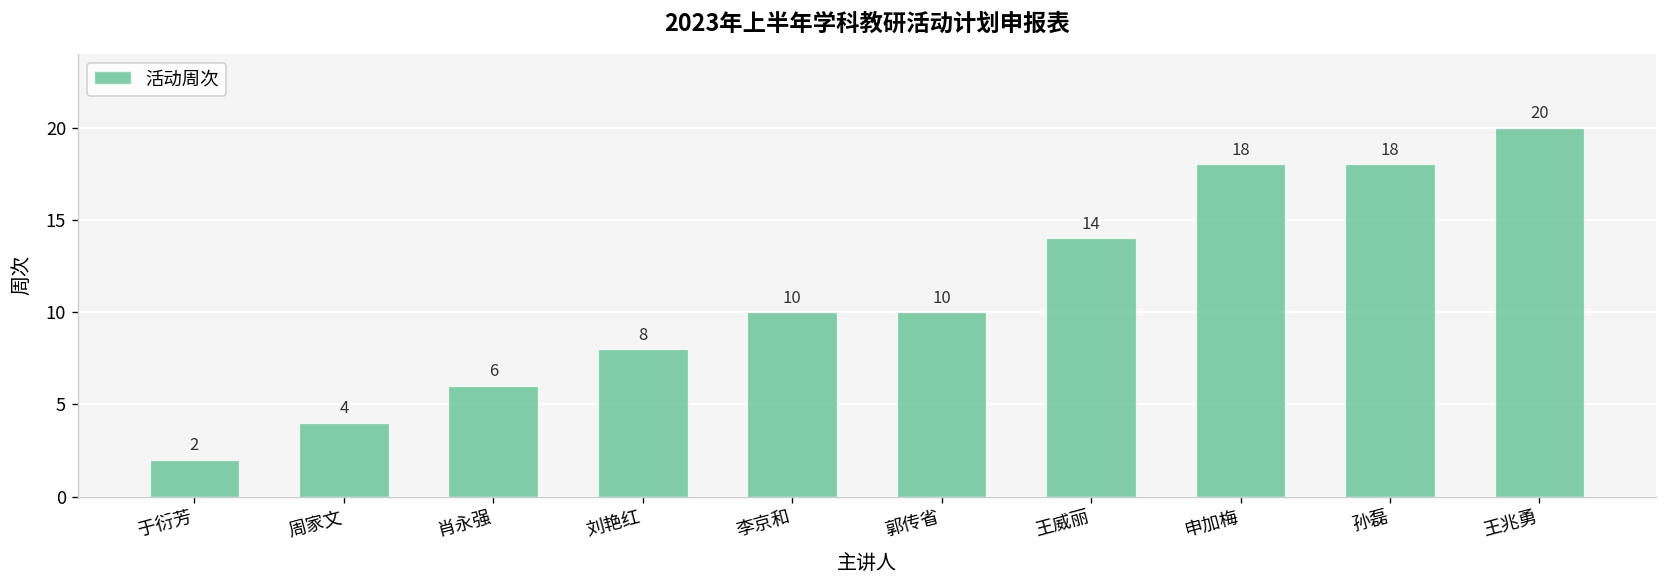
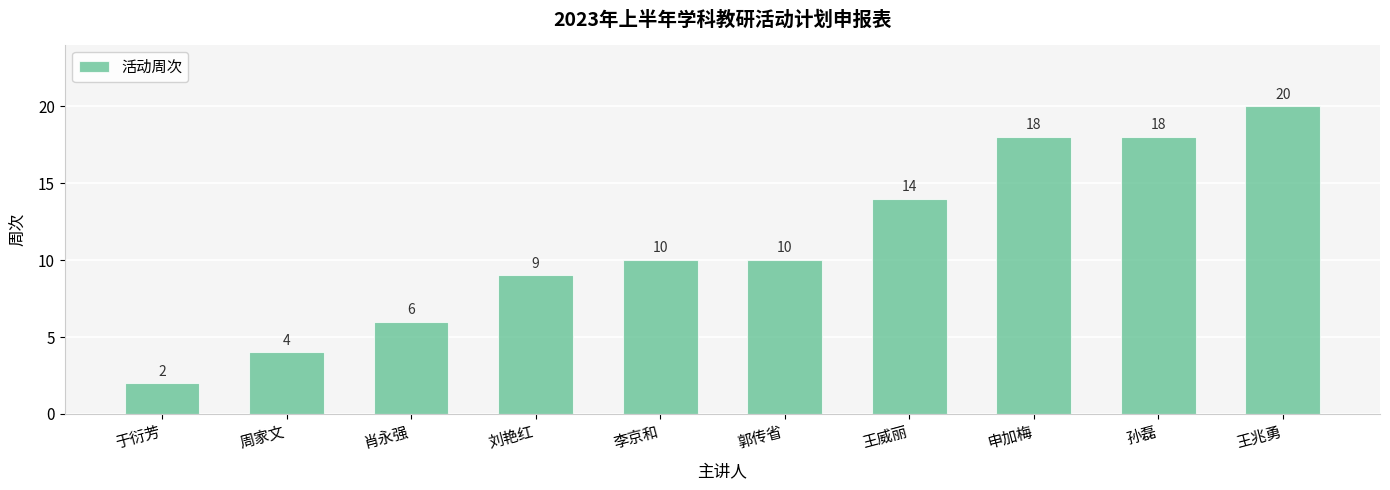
刘艳红: 8 -> 9
